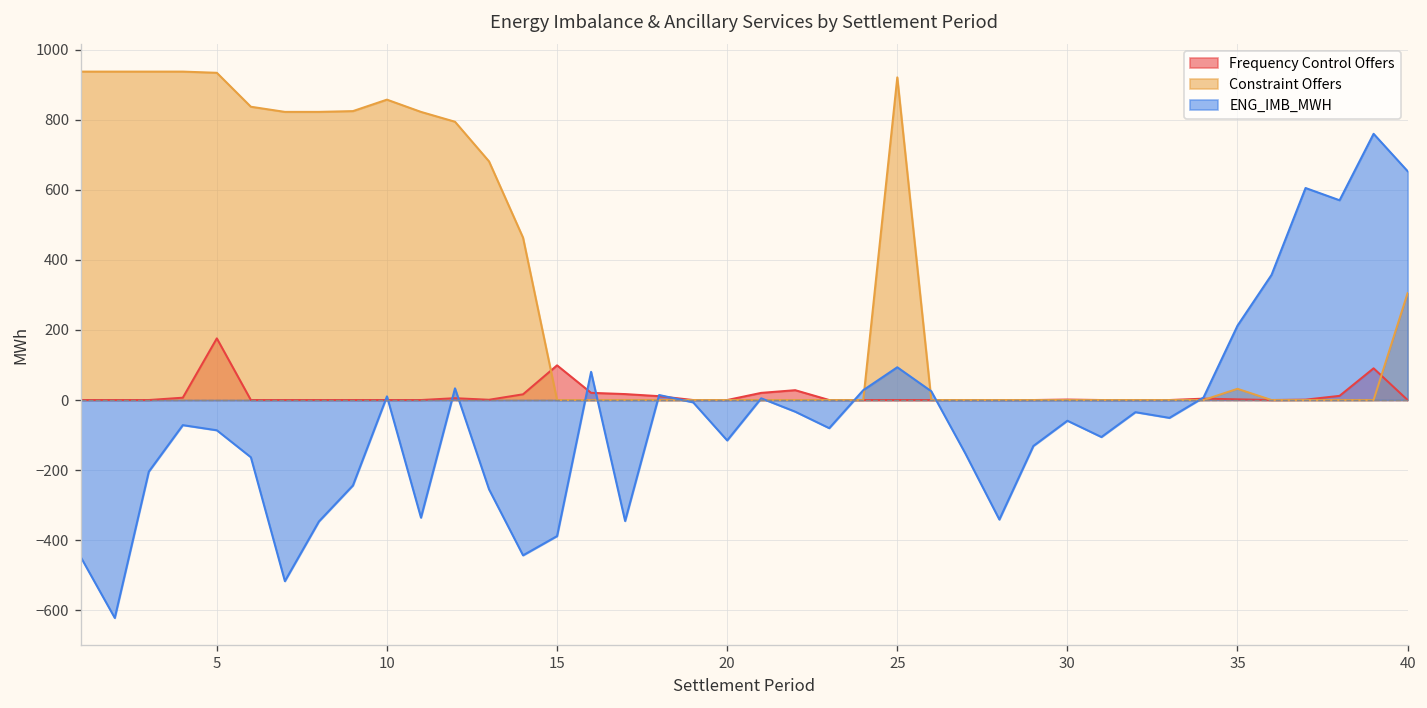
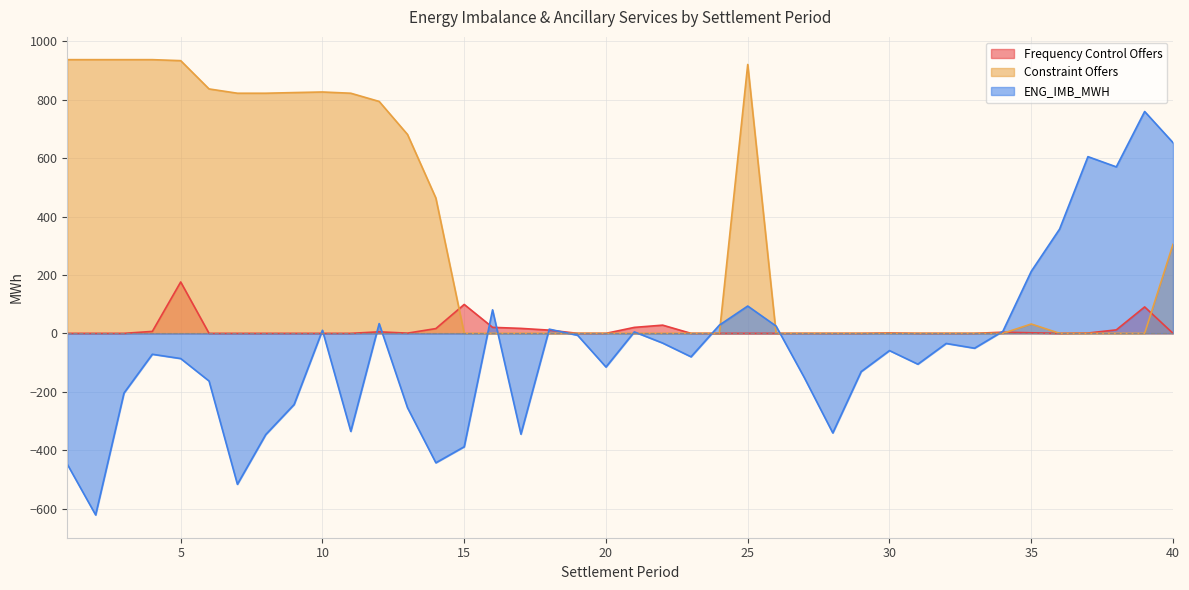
Constraint Offers, 10: 860 -> 830
